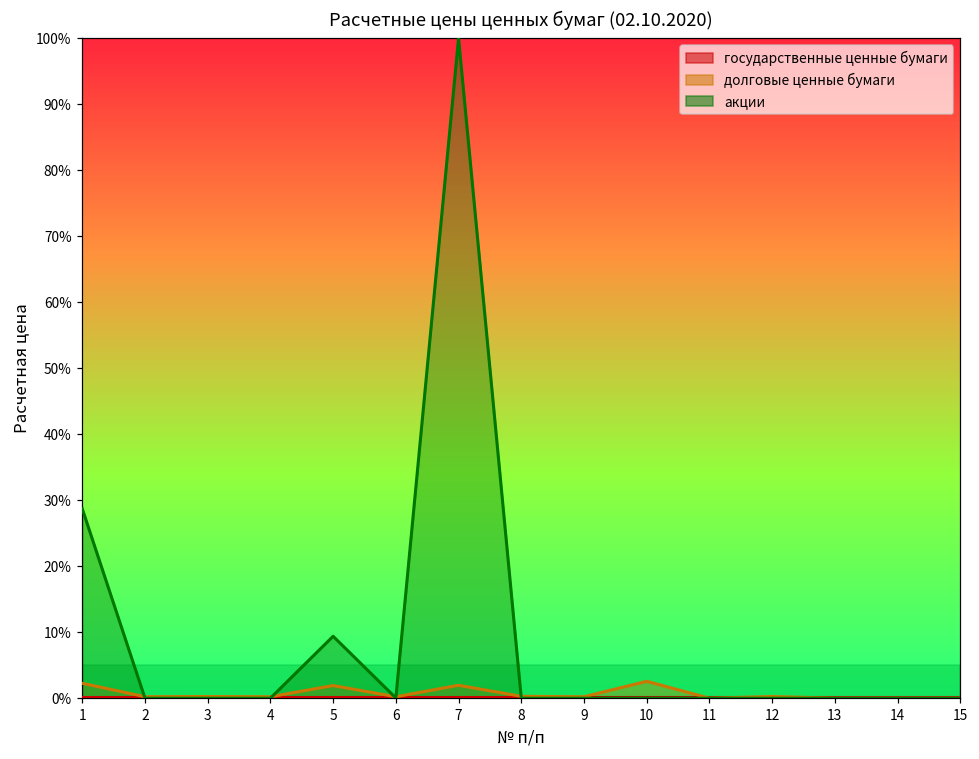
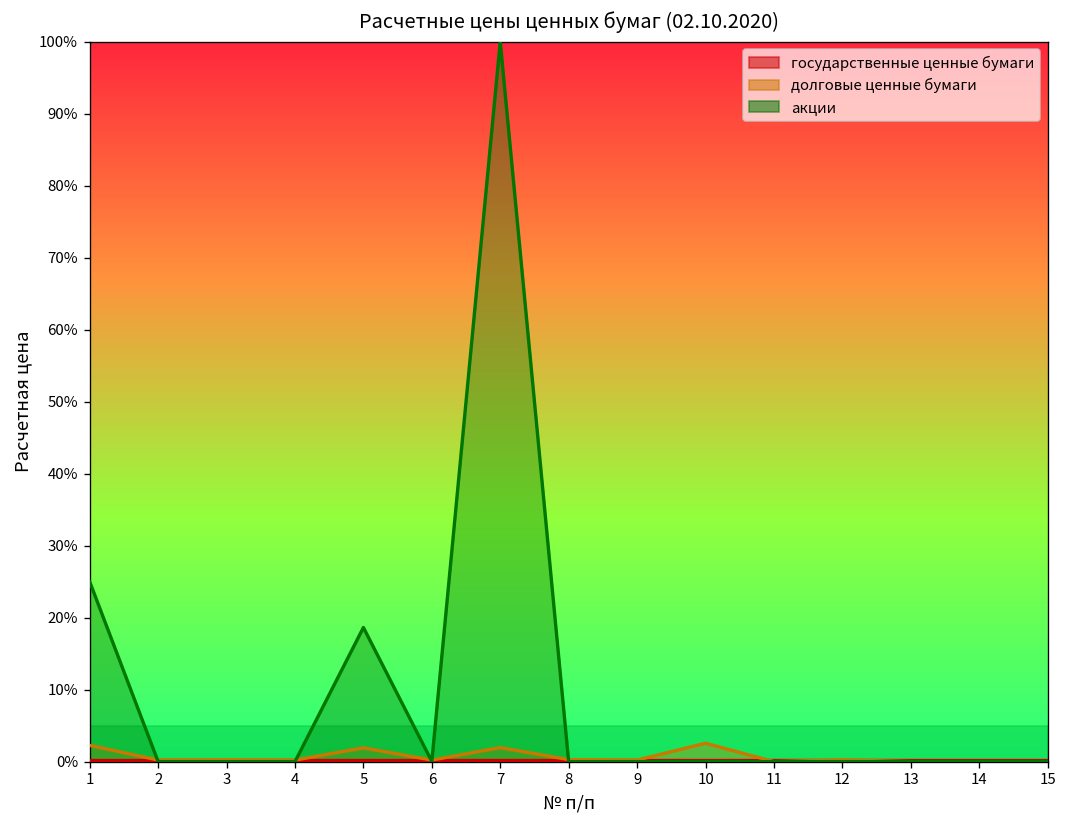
акции, 1: 29% -> 25%
акции, 5: 9% -> 19%
